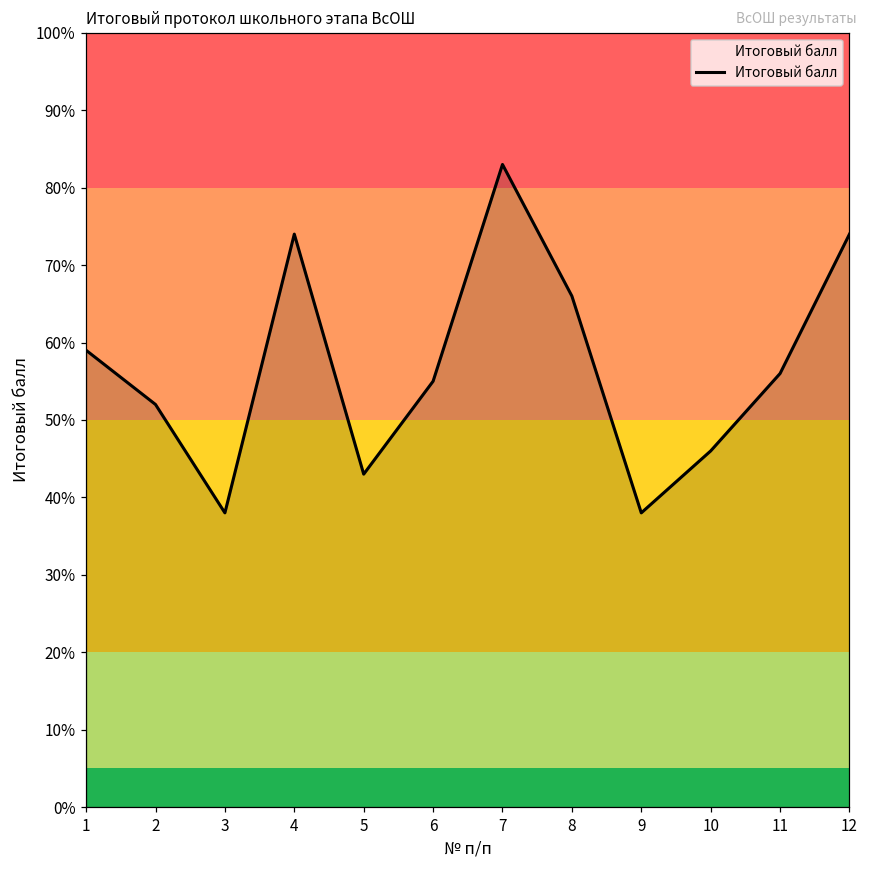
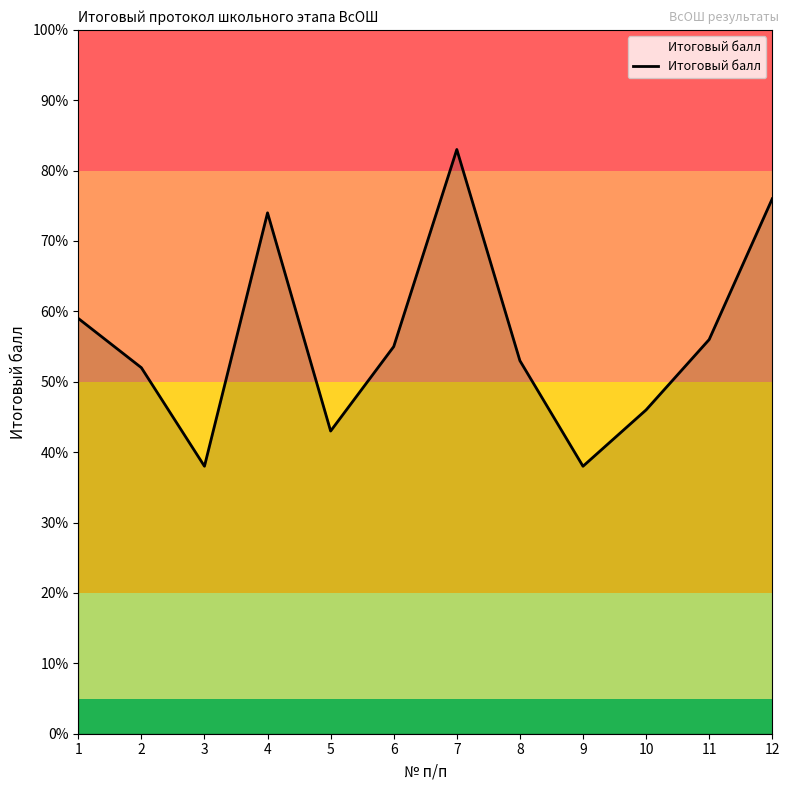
8: 66% -> 53%
12: 74% -> 76%
